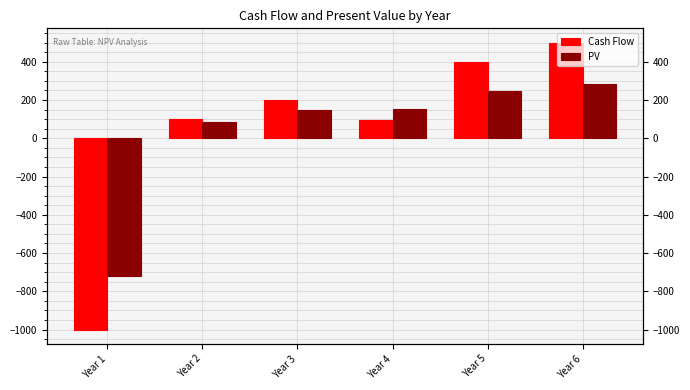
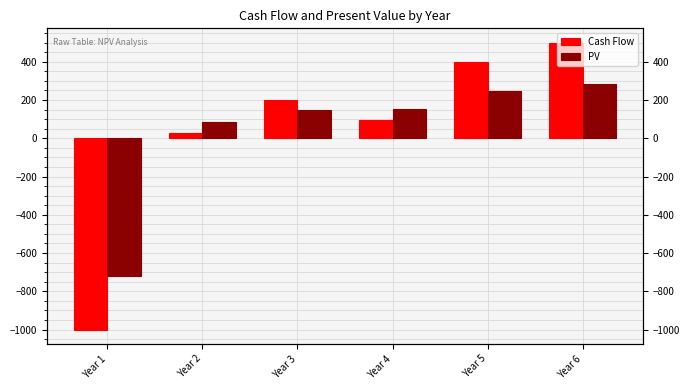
Cash Flow, Year 2: 100 -> 30
